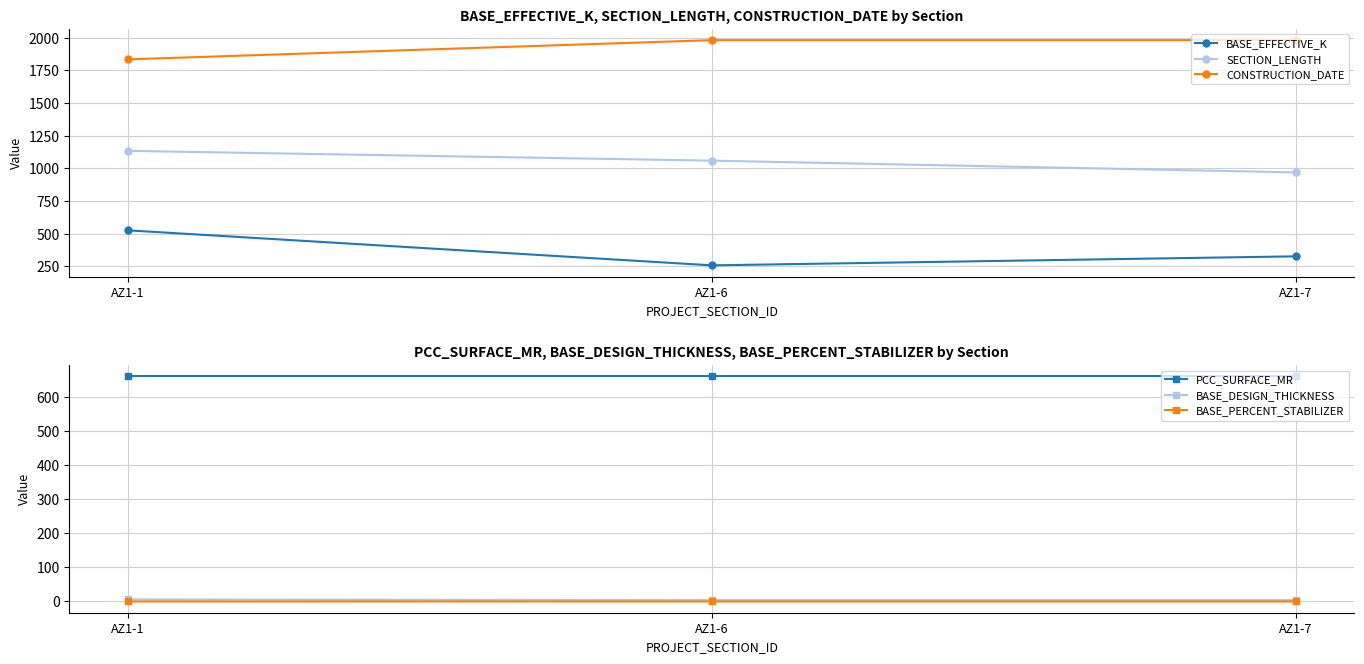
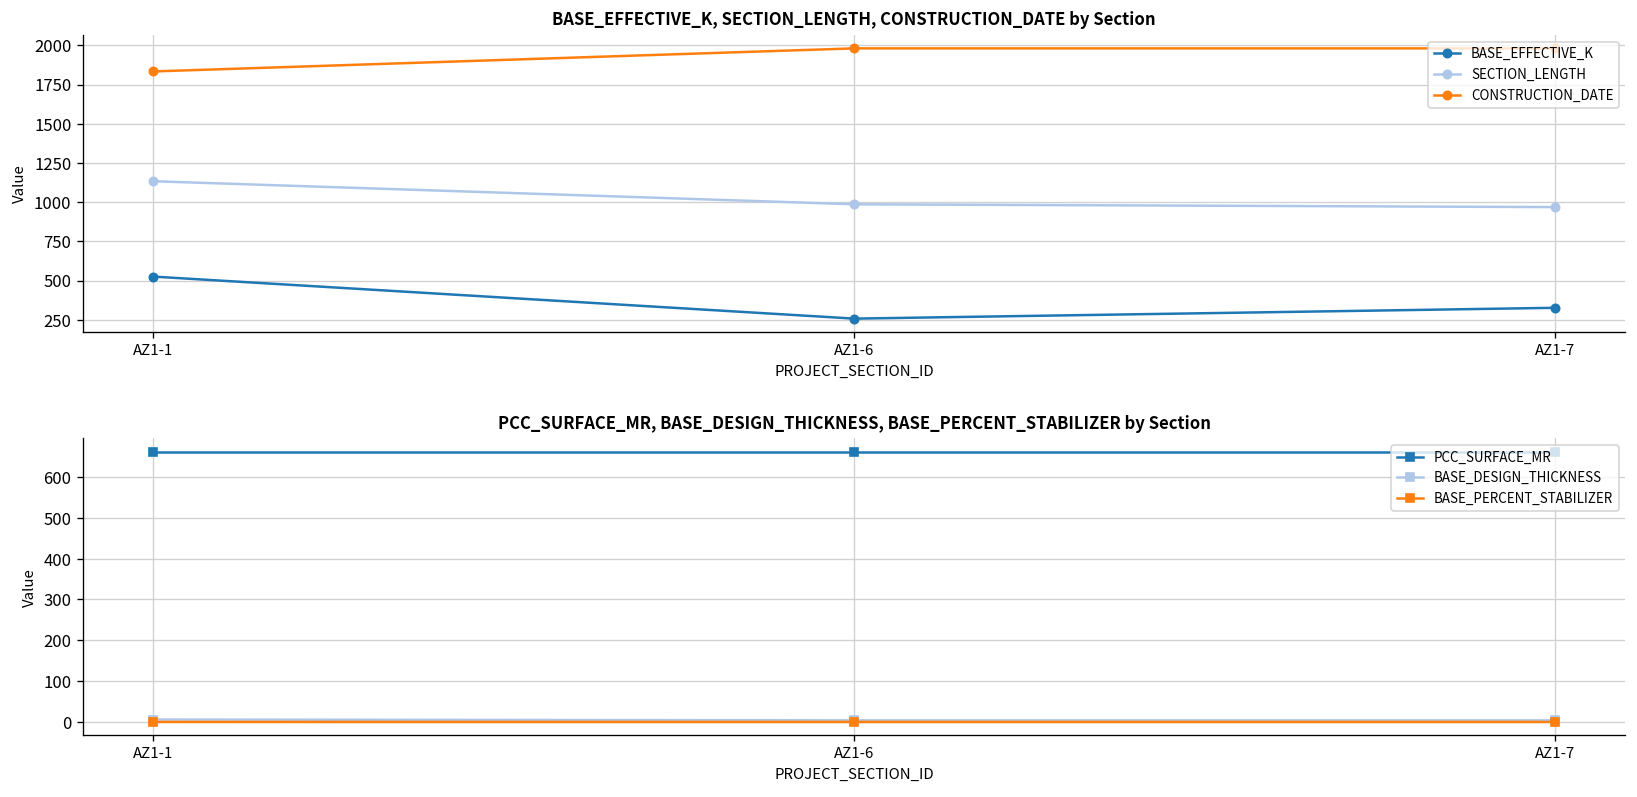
BASE_EFFECTIVE_K, SECTION_LENGTH, CONSTRUCTION_DATE by Section, SECTION_LENGTH, AZ1-6: 1060 -> 990
